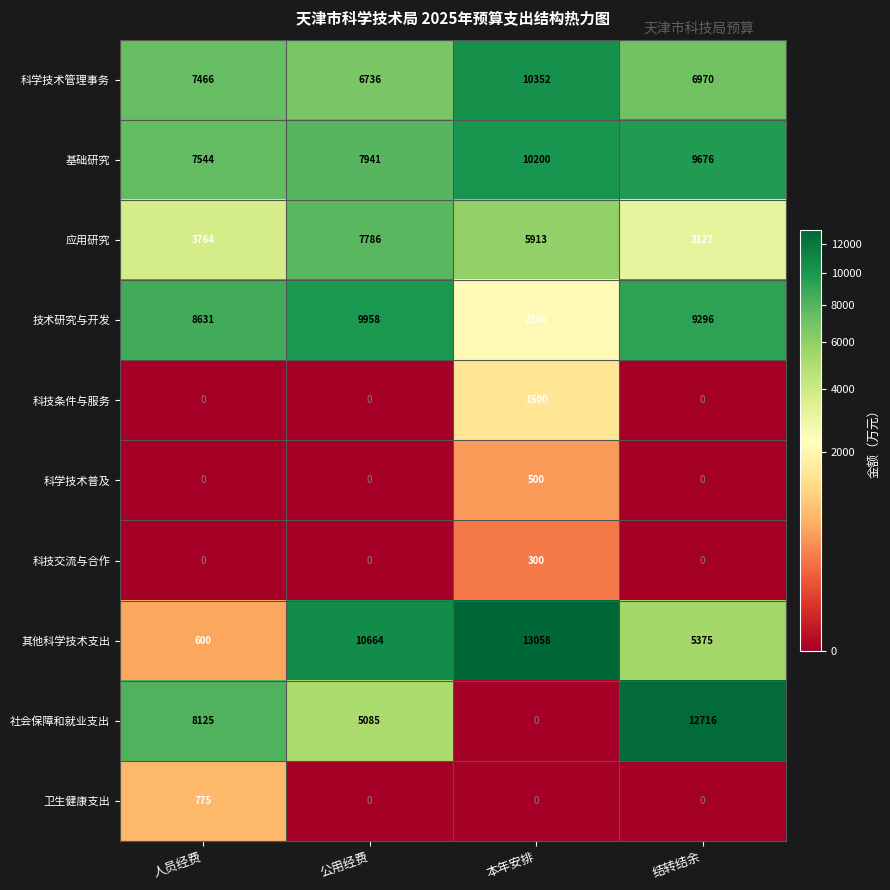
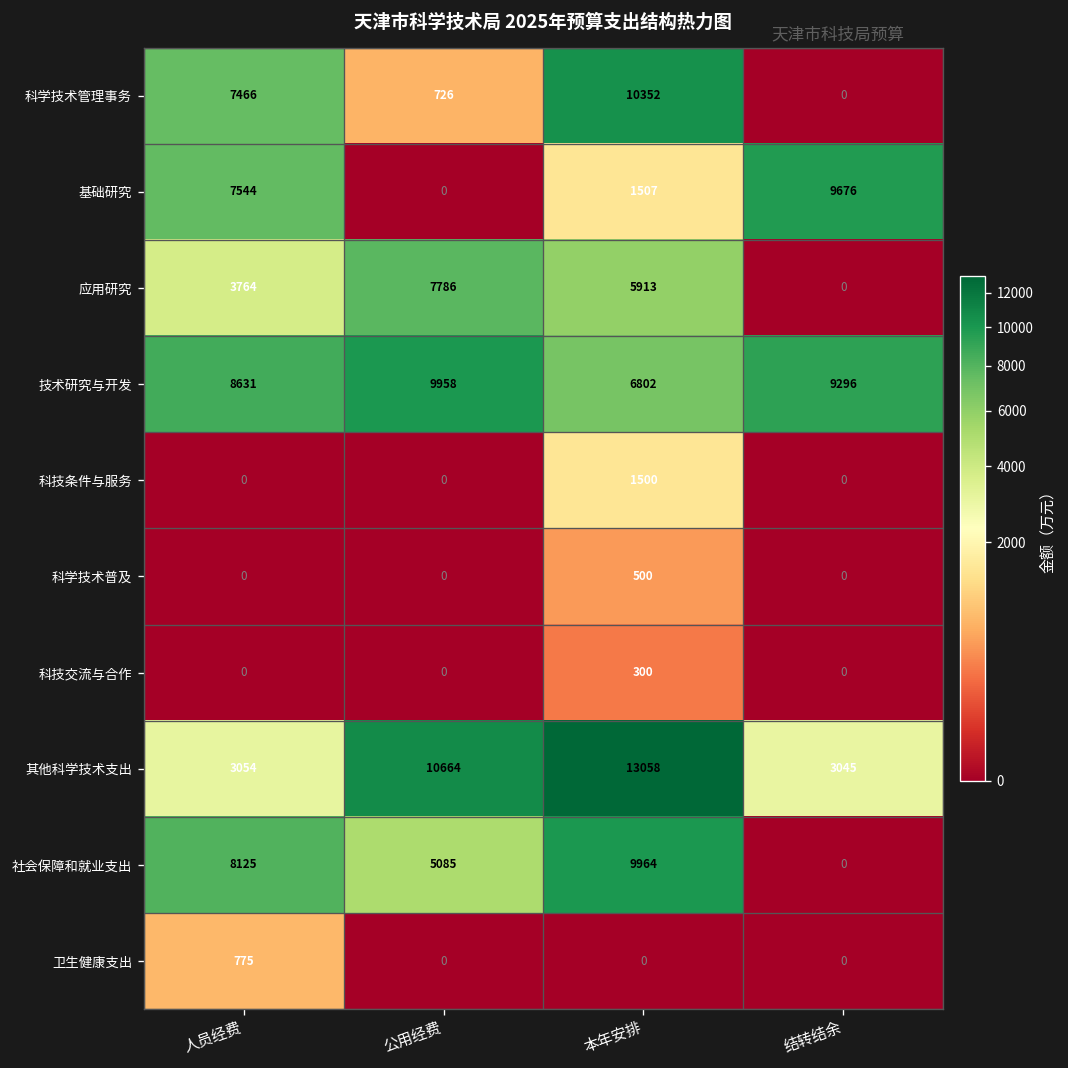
科学技术管理事务, 公用经费: 6736 -> 726
科学技术管理事务, 结转结余: 6970 -> 0
基础研究, 公用经费: 7941 -> 0
基础研究, 本年安排: 10200 -> 1507
应用研究, 结转结余: 3127 -> 0
技术研究与开发, 本年安排: 2100 -> 6802
其他科学技术支出, 人员经费: 600 -> 3054
其他科学技术支出, 结转结余: 5375 -> 3045
社会保障和就业支出, 本年安排: 0 -> 9964
社会保障和就业支出, 结转结余: 12716 -> 0
